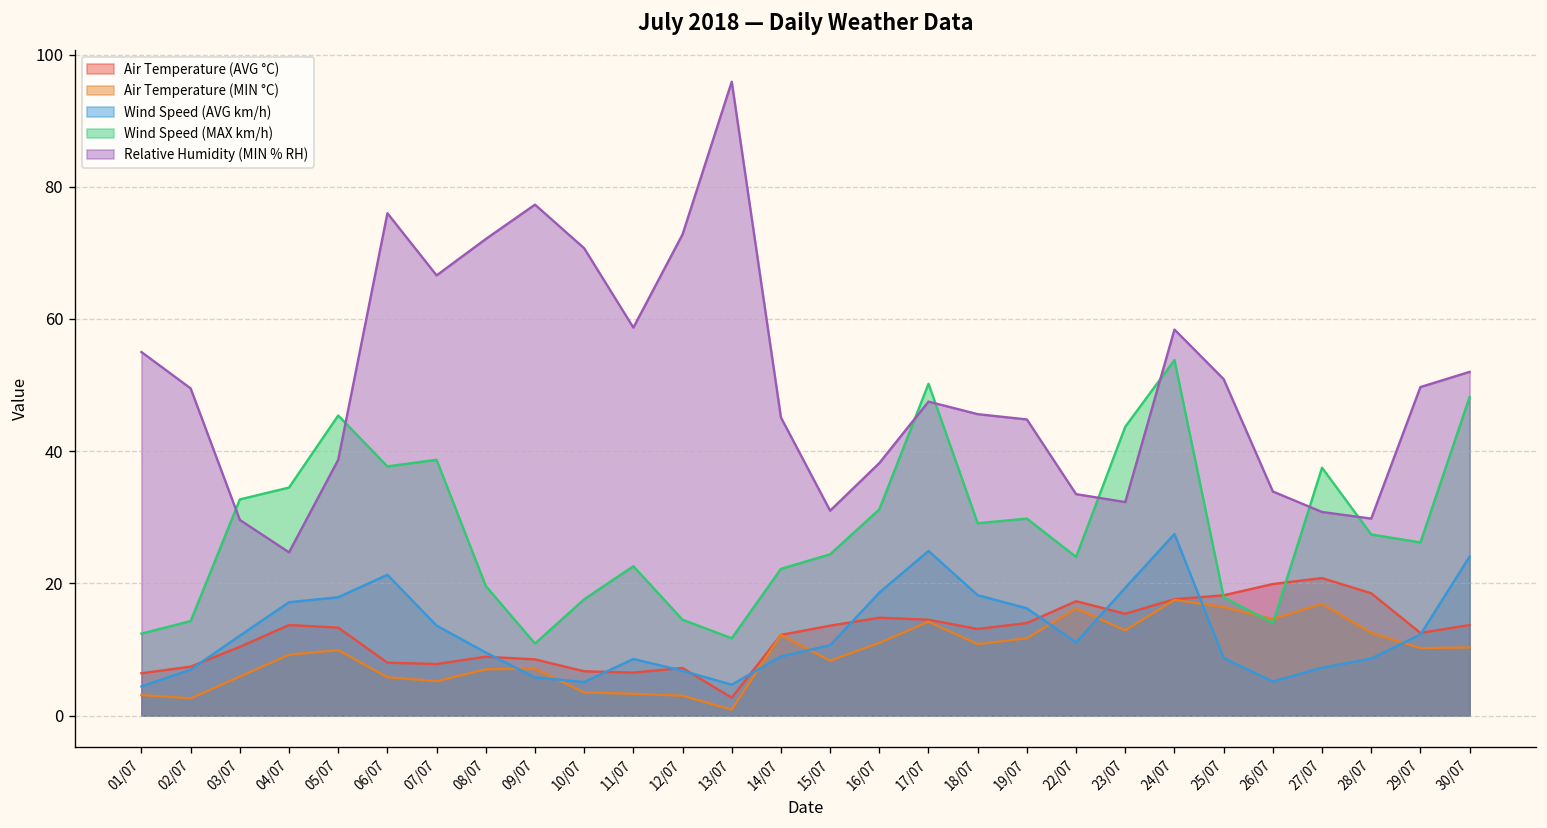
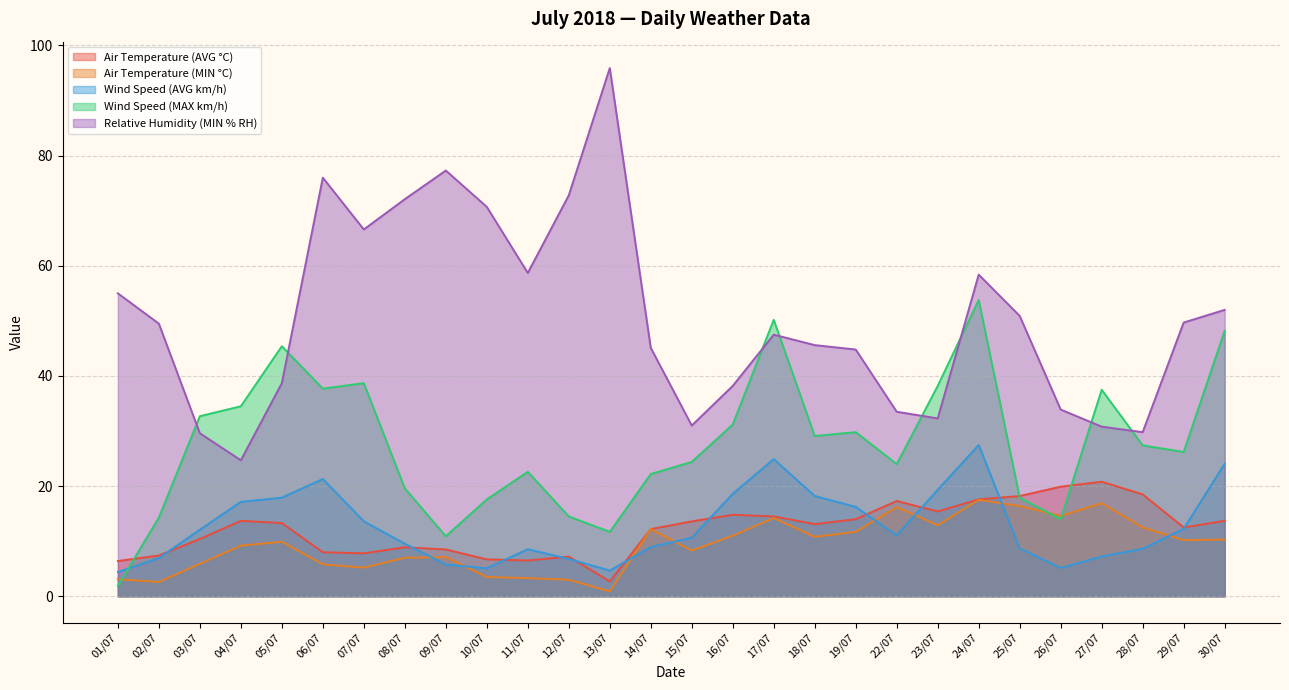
Wind Speed (MAX km/h), 01/07: 12 -> 2
Wind Speed (MAX km/h), 23/07: 44 -> 38
